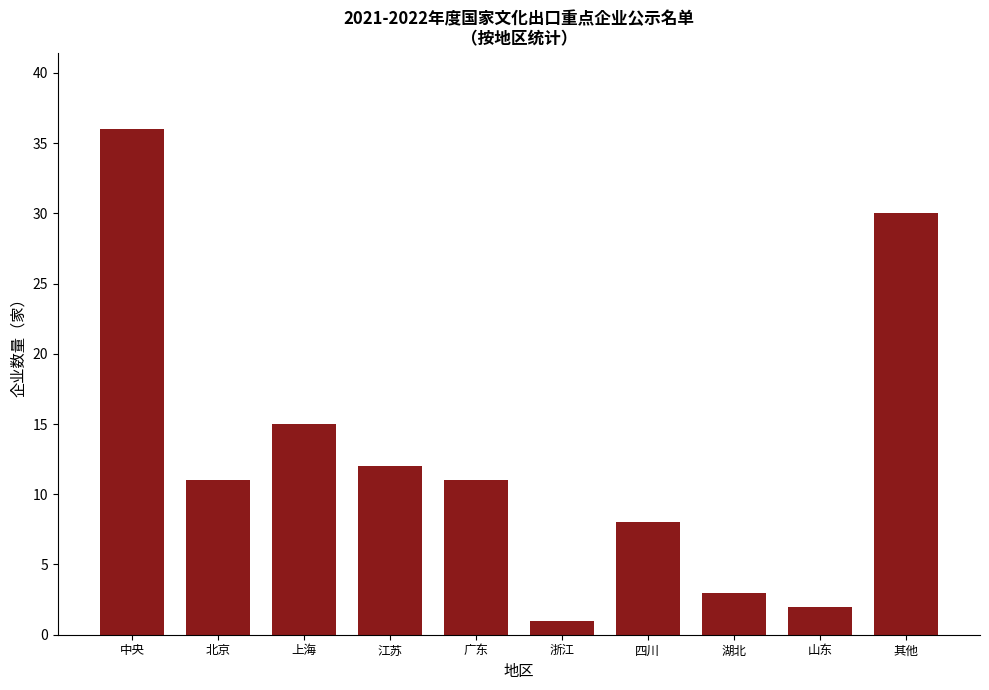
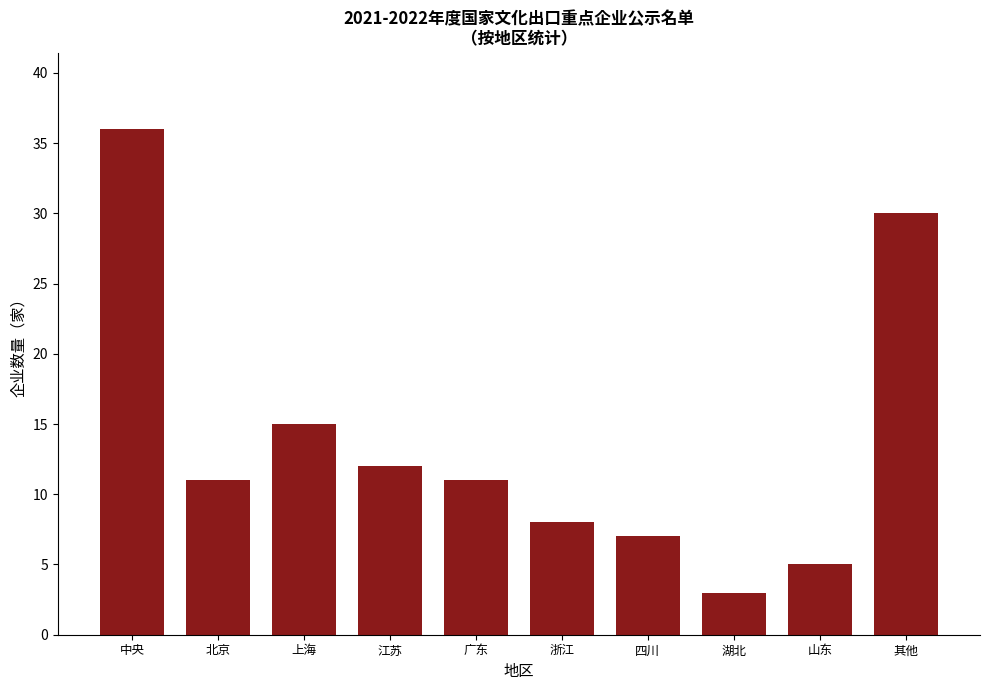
浙江: 1 -> 8
四川: 8 -> 7
山东: 2 -> 5
